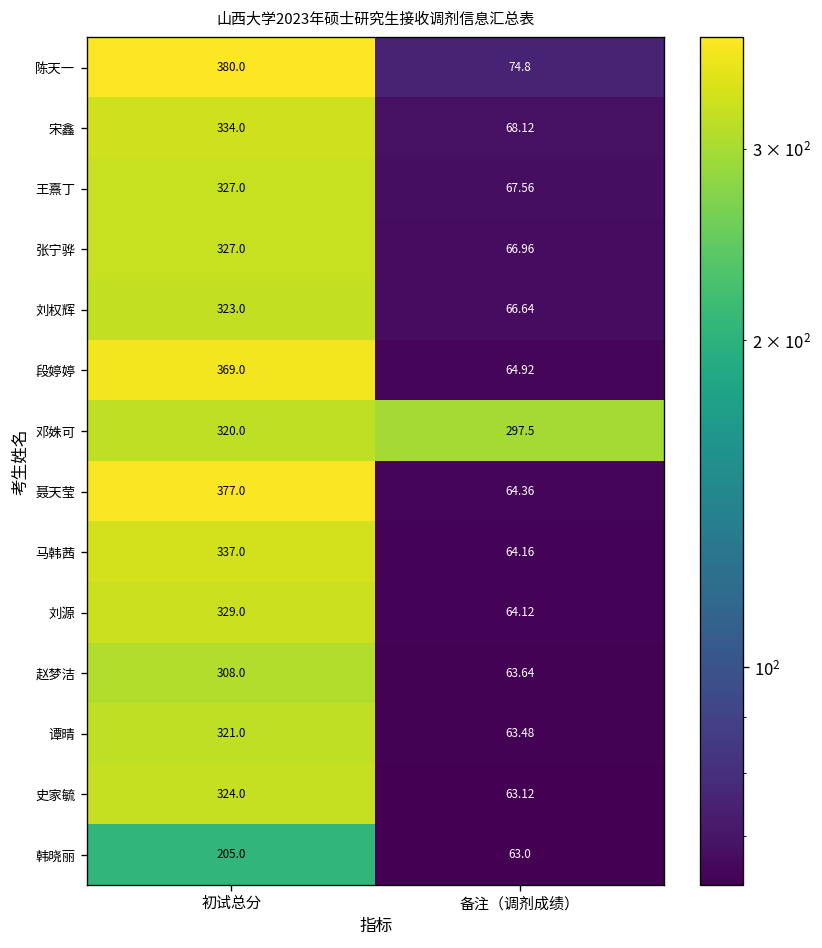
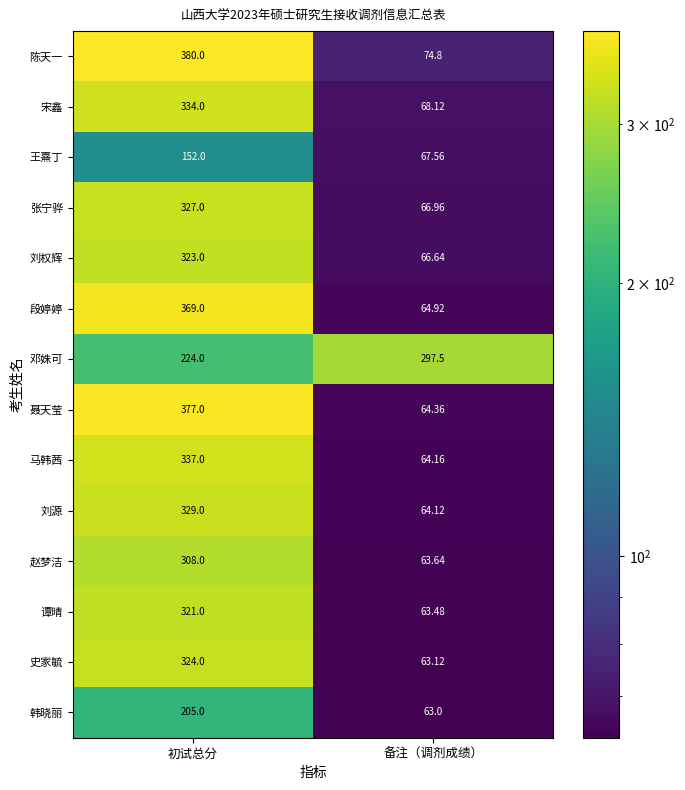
王熹丁, 初试总分: 327.0 -> 152.0
邓姝可, 初试总分: 320.0 -> 224.0
